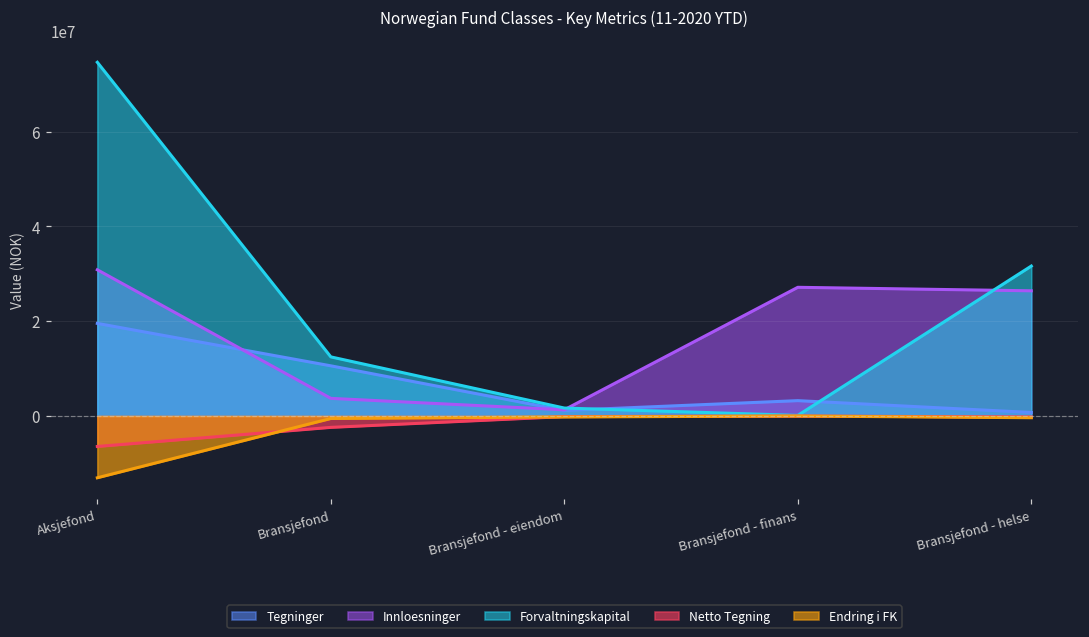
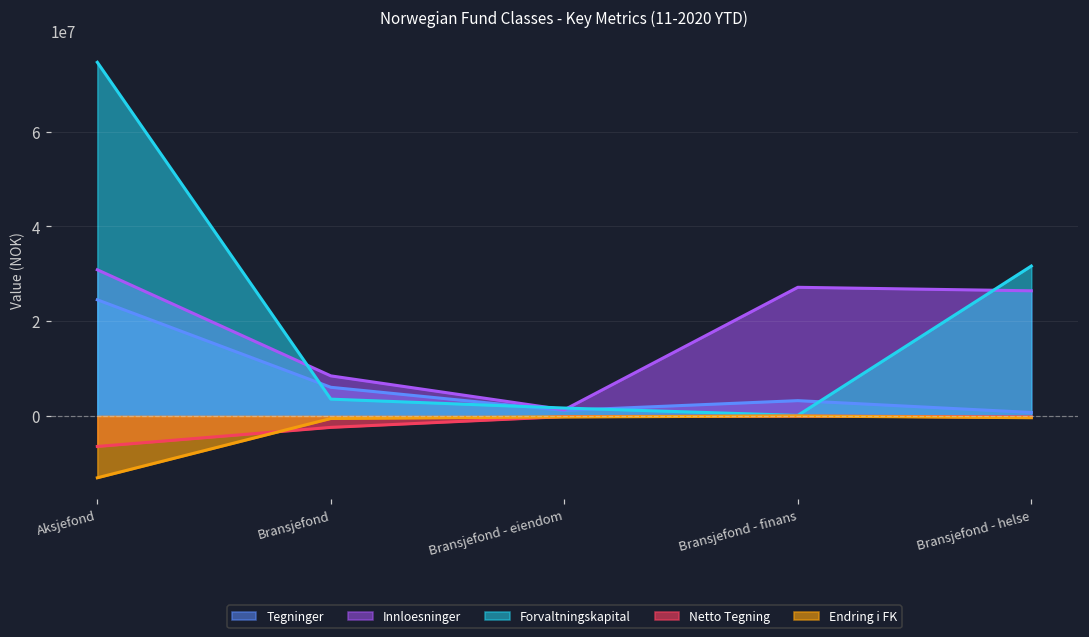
Tegninger, Aksjefond: 20000000 -> 25000000
Tegninger, Bransjefond: 11000000 -> 6000000
Innloesninger, Bransjefond: 4000000 -> 8000000
Forvaltningskapital, Bransjefond: 12000000 -> 4000000
